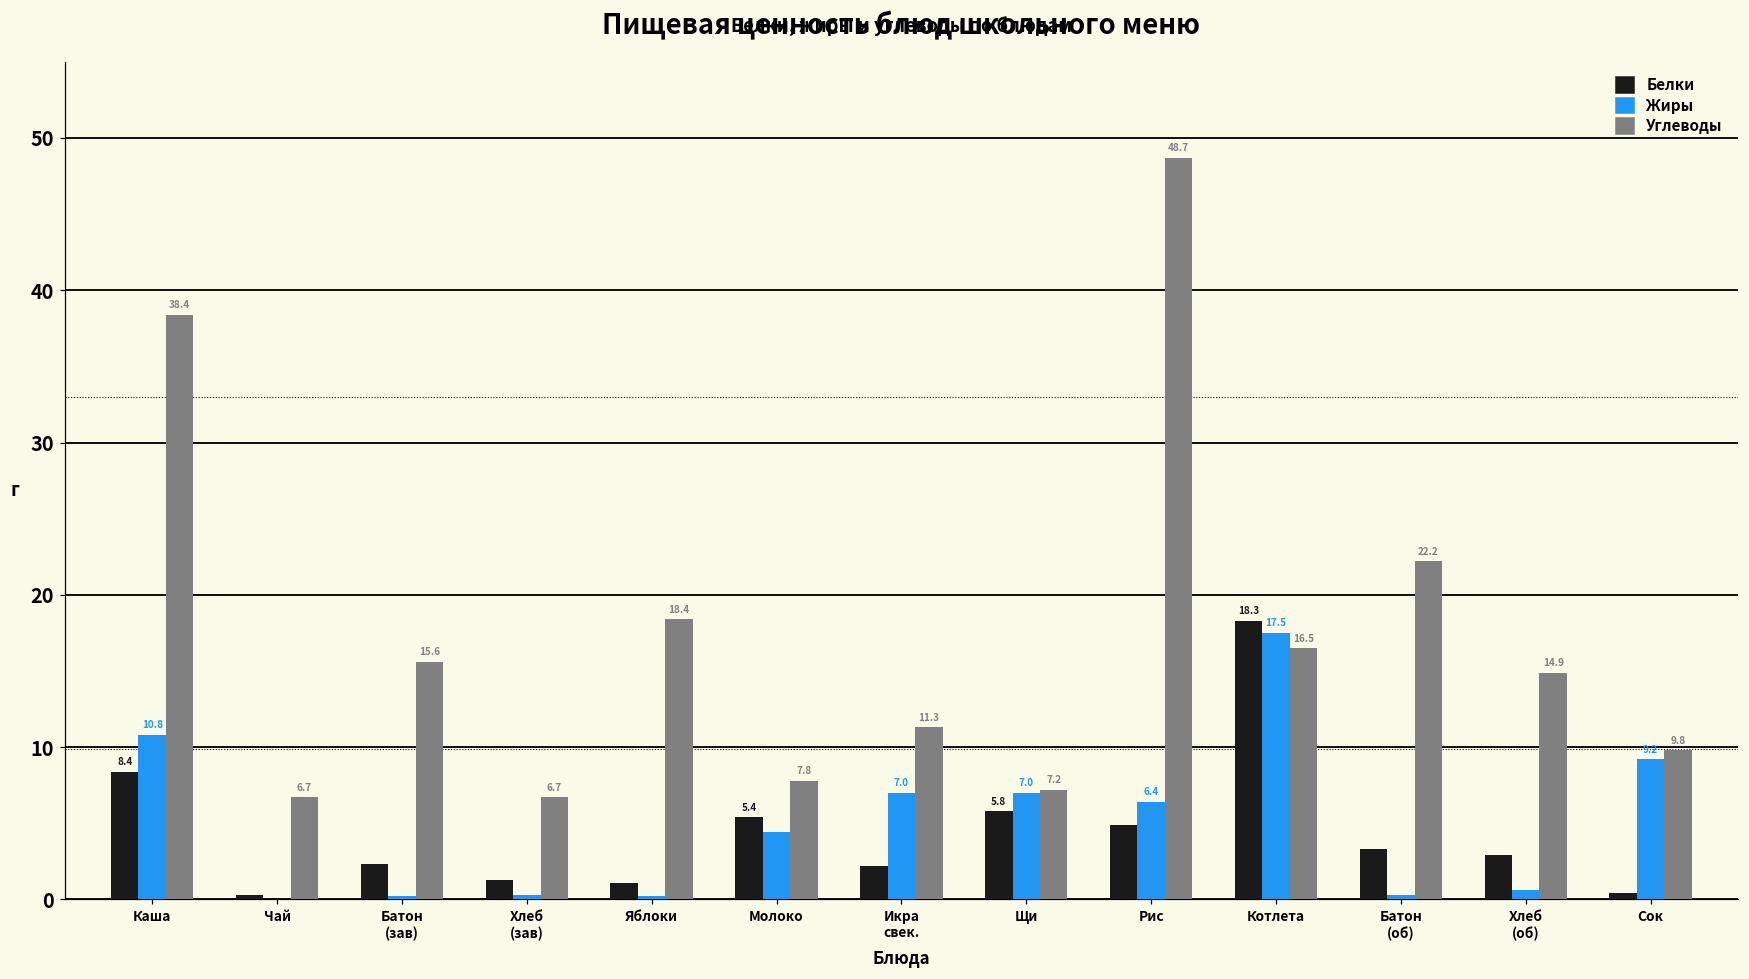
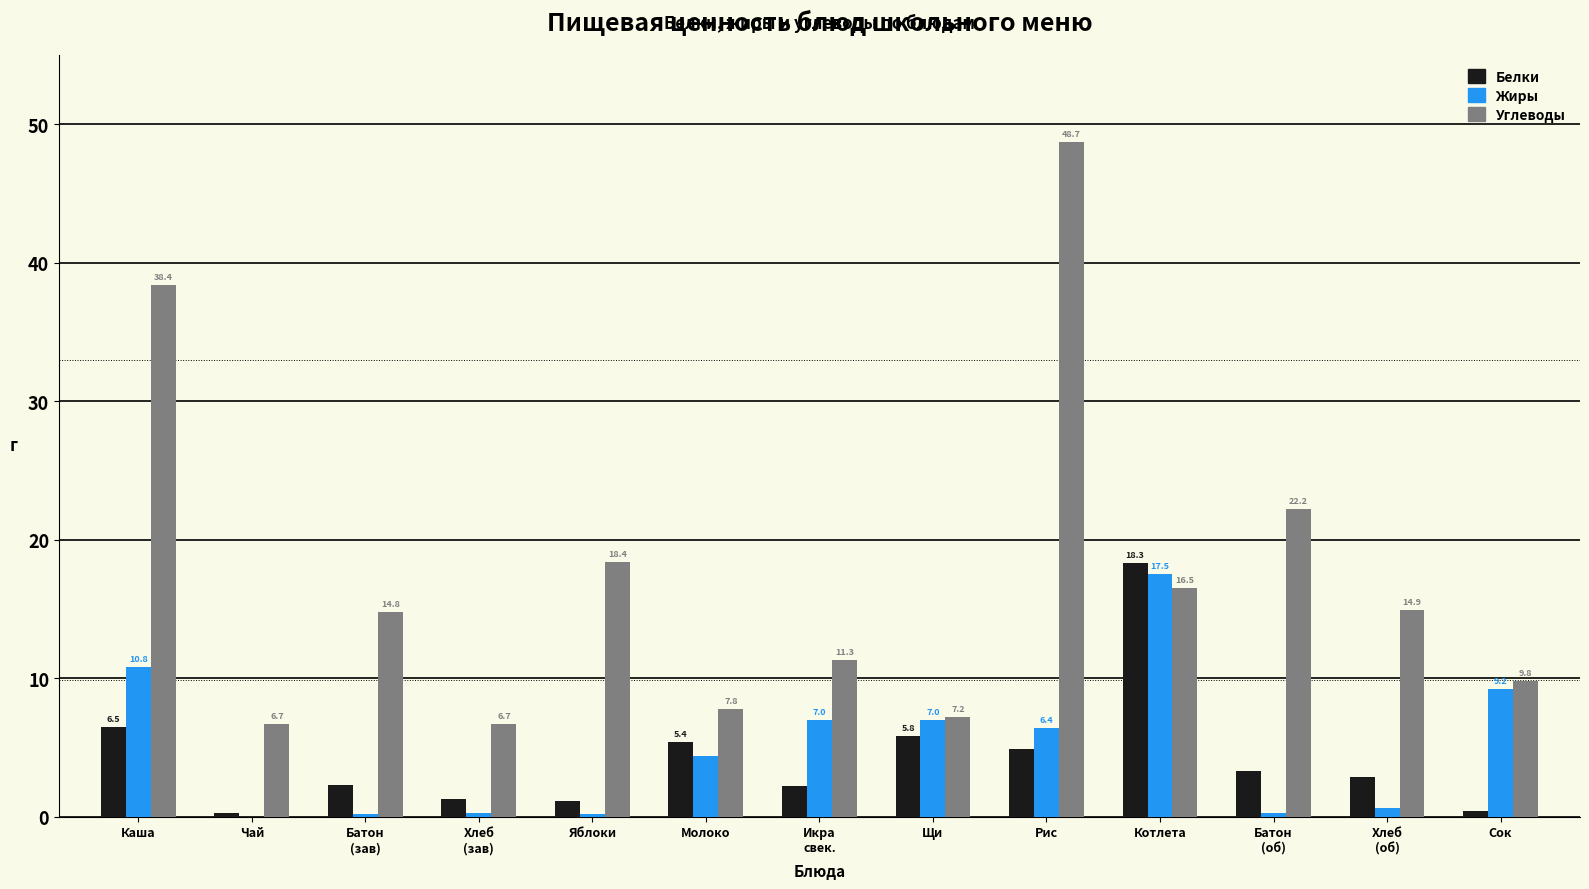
Белки, Каша: 8.4 -> 6.5
Углеводы, Батон (зав): 15.6 -> 14.8
